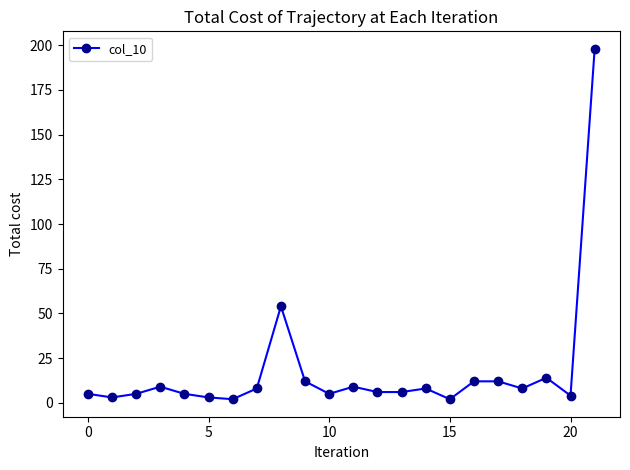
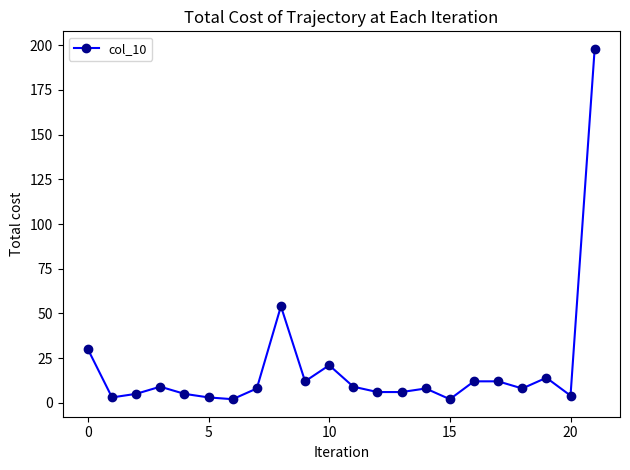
0: 5 -> 30
10: 5 -> 21
